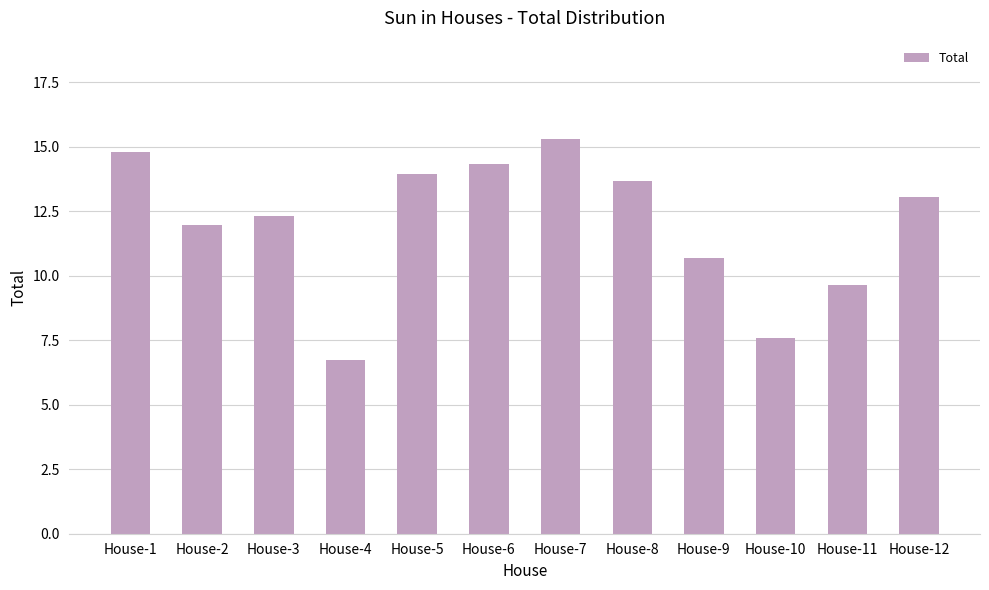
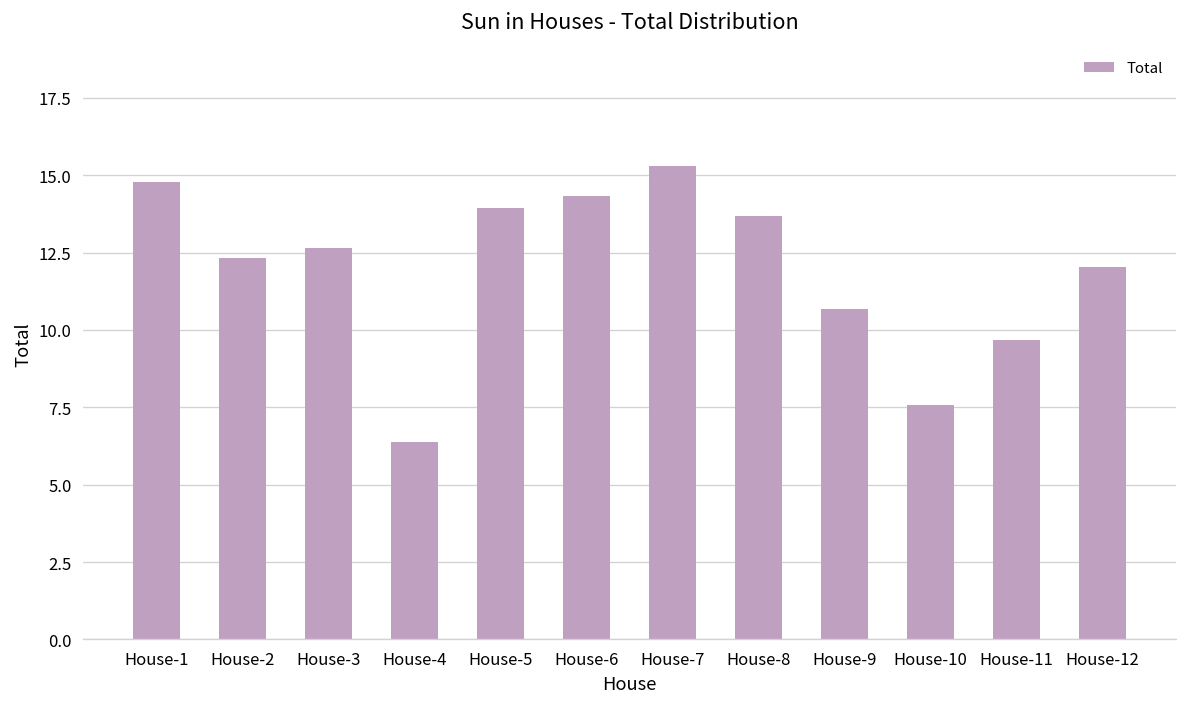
House-2: 12.0 -> 12.3
House-3: 12.3 -> 12.7
House-4: 6.7 -> 6.4
House-12: 13.1 -> 12.0
